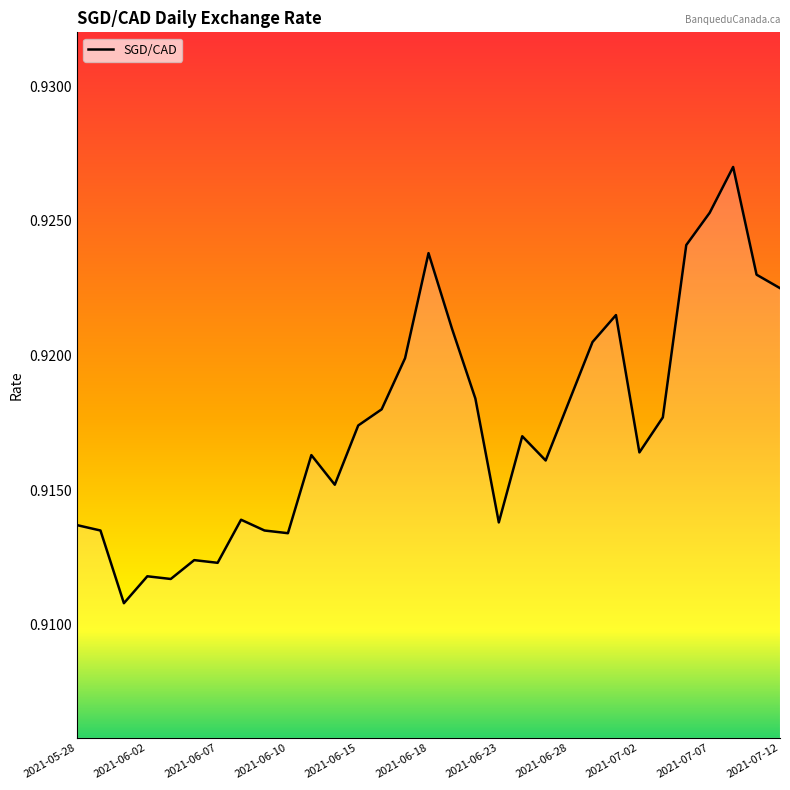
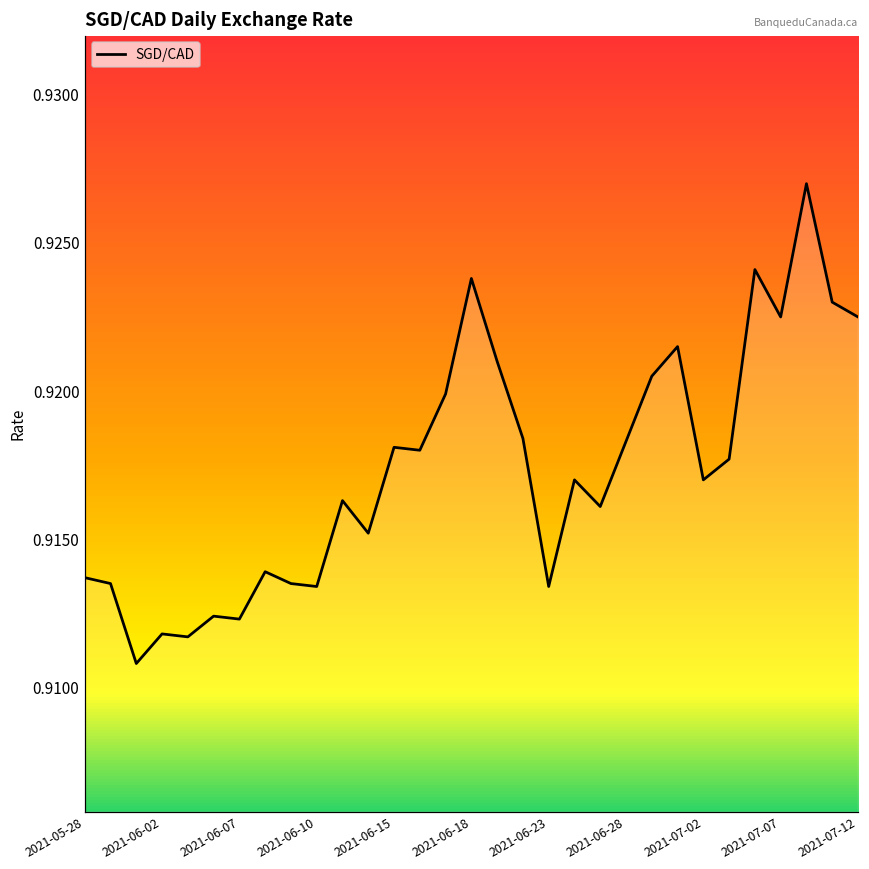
2021-06-15: 0.9174 -> 0.9181
2021-06-23: 0.9138 -> 0.9134
2021-07-02: 0.9164 -> 0.9170
2021-07-07: 0.9253 -> 0.9225
